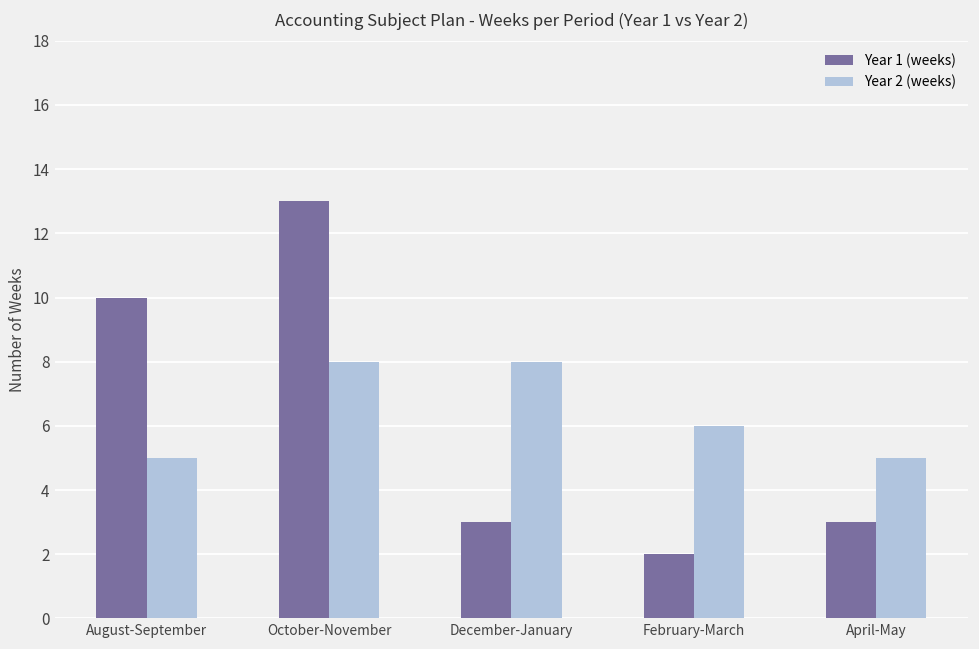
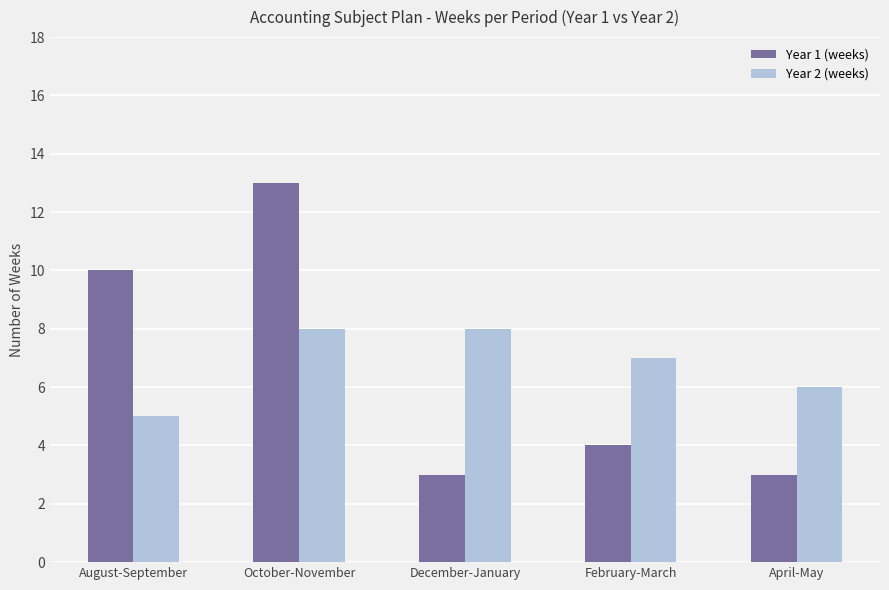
Year 1 (weeks), February-March: 2 -> 4
Year 2 (weeks), February-March: 6 -> 7
Year 2 (weeks), April-May: 5 -> 6
